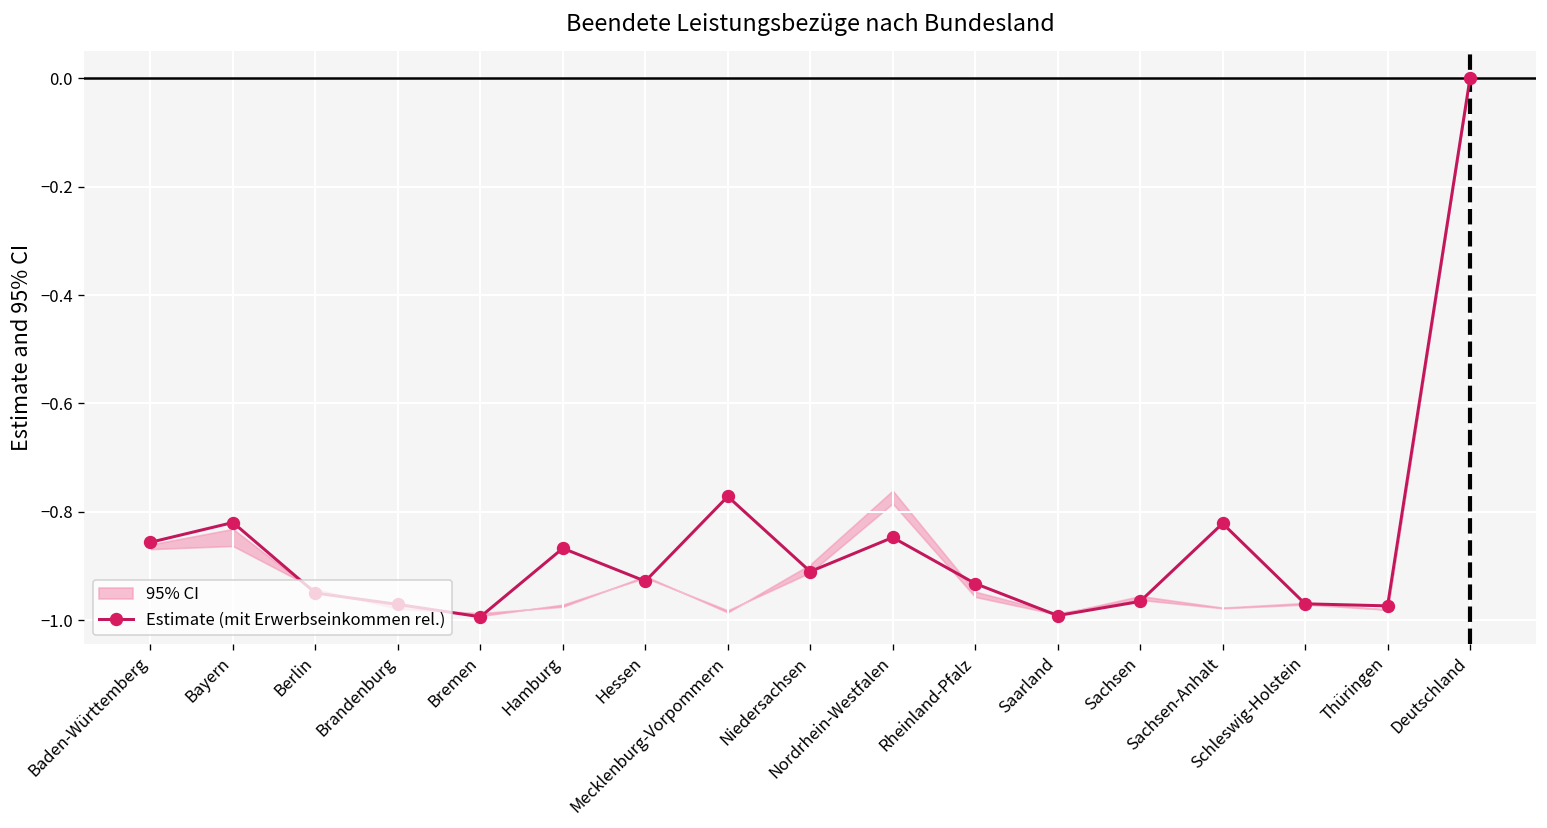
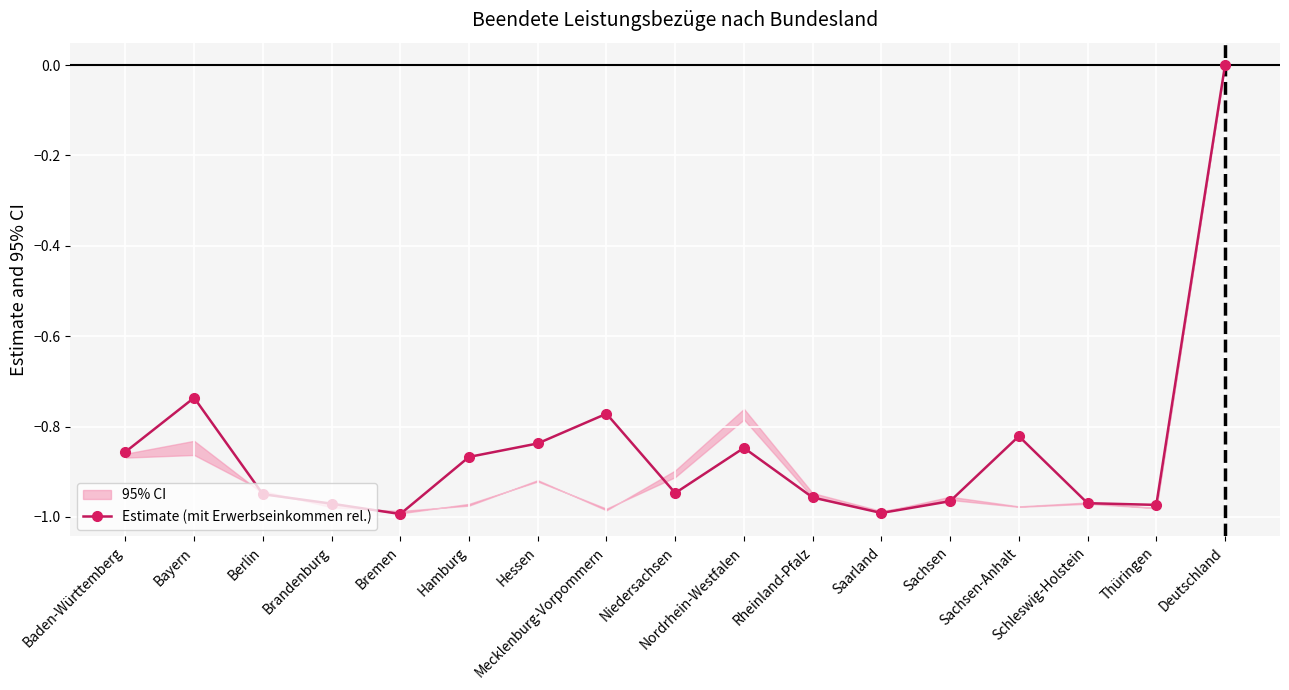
Estimate (mit Erwerbseinkommen rel.), Bayern: -0.82 -> -0.74
Estimate (mit Erwerbseinkommen rel.), Hessen: -0.93 -> -0.84
Estimate (mit Erwerbseinkommen rel.), Niedersachsen: -0.91 -> -0.95
Estimate (mit Erwerbseinkommen rel.), Rheinland-Pfalz: -0.93 -> -0.96
